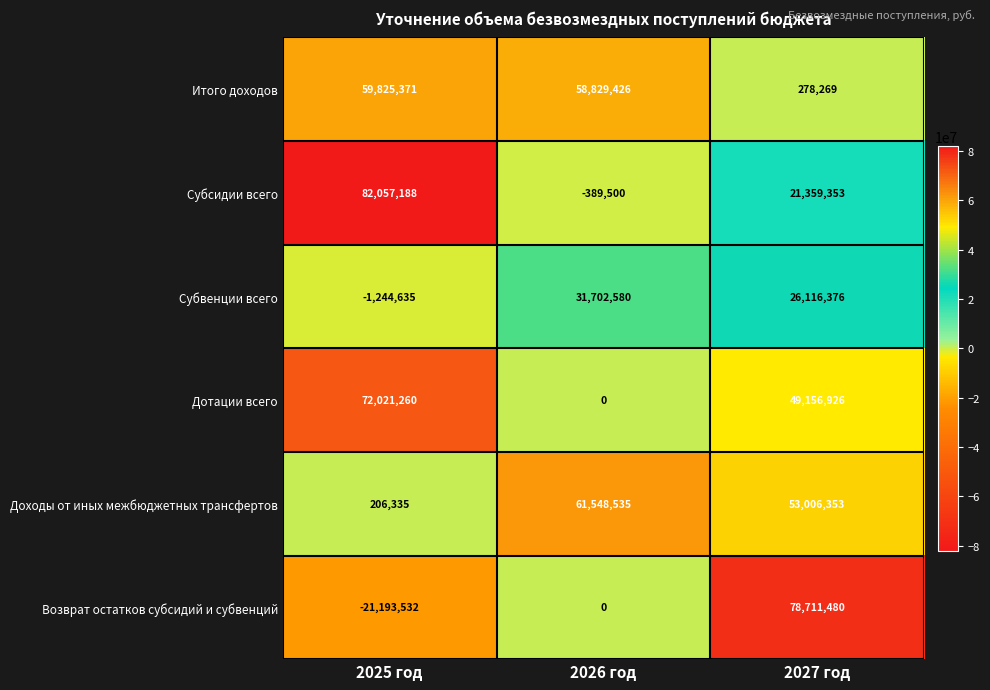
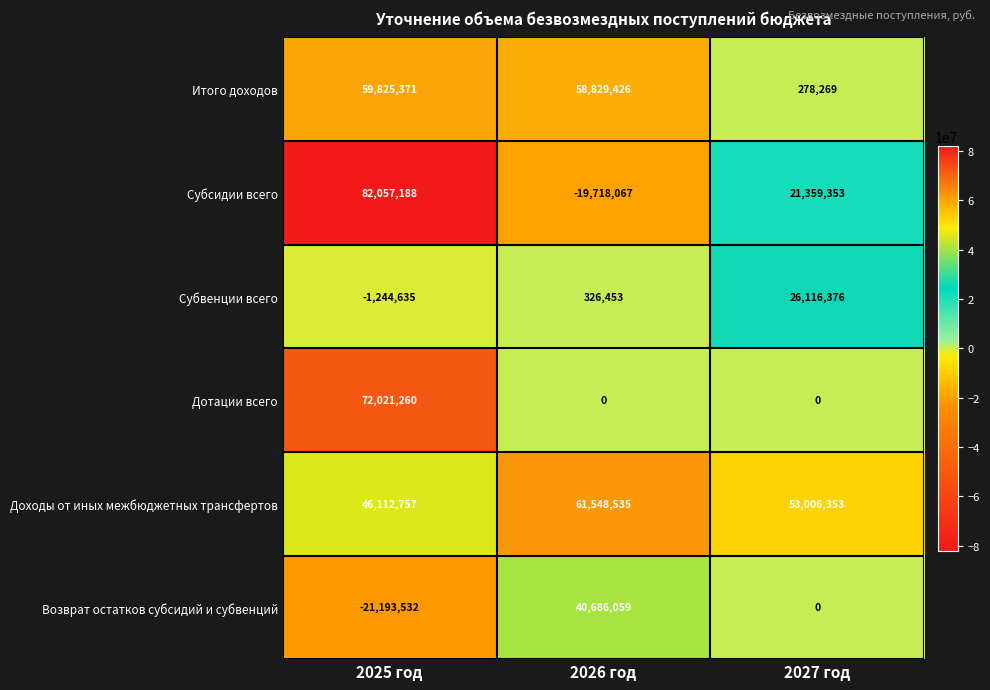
Субсидии всего, 2026 год: -389,500 -> -19,718,067
Субвенции всего, 2026 год: 31,702,580 -> 326,453
Дотации всего, 2027 год: 49,156,926 -> 0
Доходы от иных межбюджетных трансфертов, 2025 год: 206,335 -> 46,112,757
Возврат остатков субсидий и субвенций, 2026 год: 0 -> 40,686,059
Возврат остатков субсидий и субвенций, 2027 год: 78,711,480 -> 0
